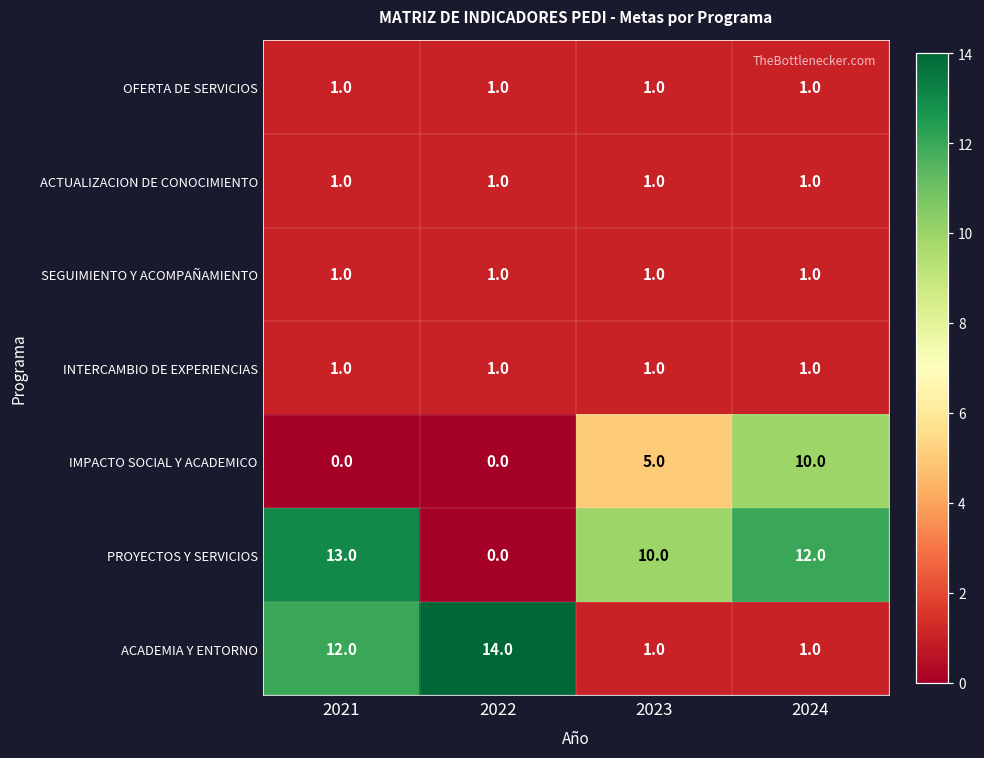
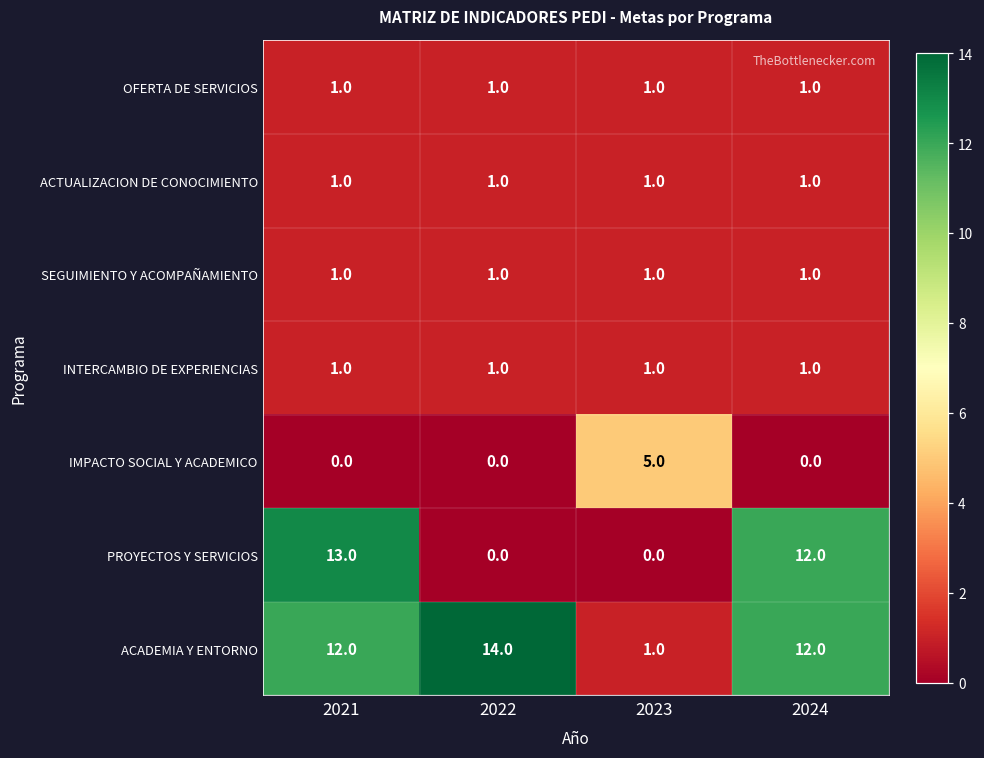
IMPACTO SOCIAL Y ACADEMICO, 2024: 10.0 -> 0.0
PROYECTOS Y SERVICIOS, 2023: 10.0 -> 0.0
ACADEMIA Y ENTORNO, 2024: 1.0 -> 12.0
